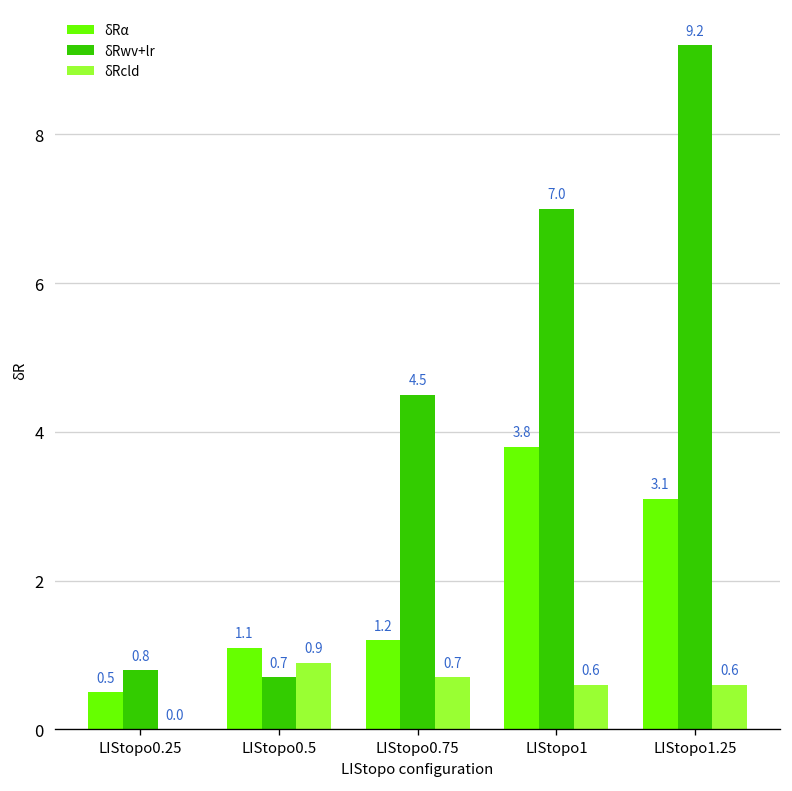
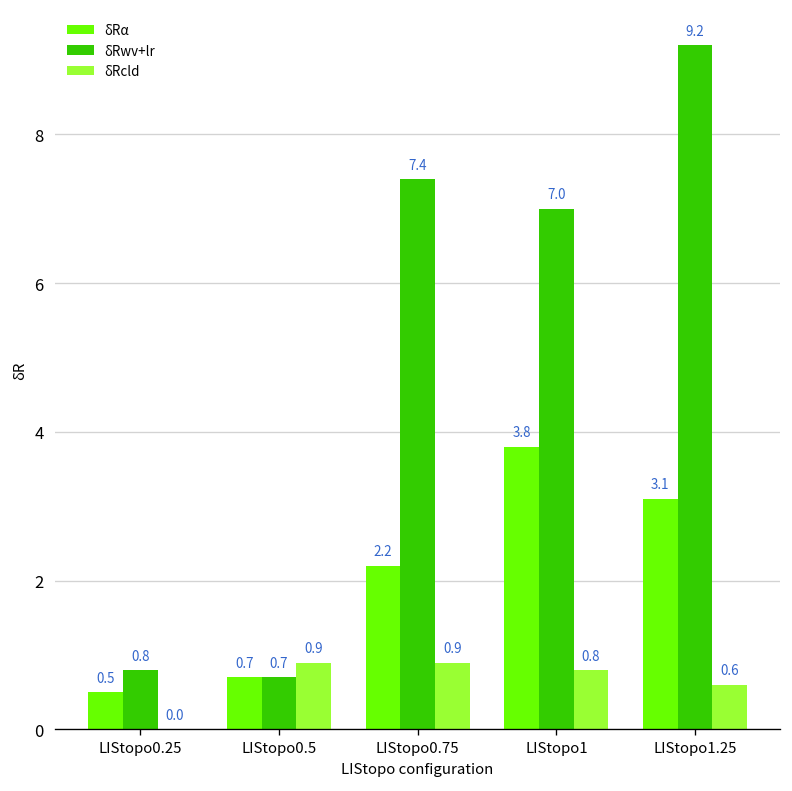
δRα, LIStopo0.5: 1.1 -> 0.7
δRα, LIStopo0.75: 1.2 -> 2.2
δRwv+lr, LIStopo0.75: 4.5 -> 7.4
δRcld, LIStopo0.75: 0.7 -> 0.9
δRcld, LIStopo1: 0.6 -> 0.8
